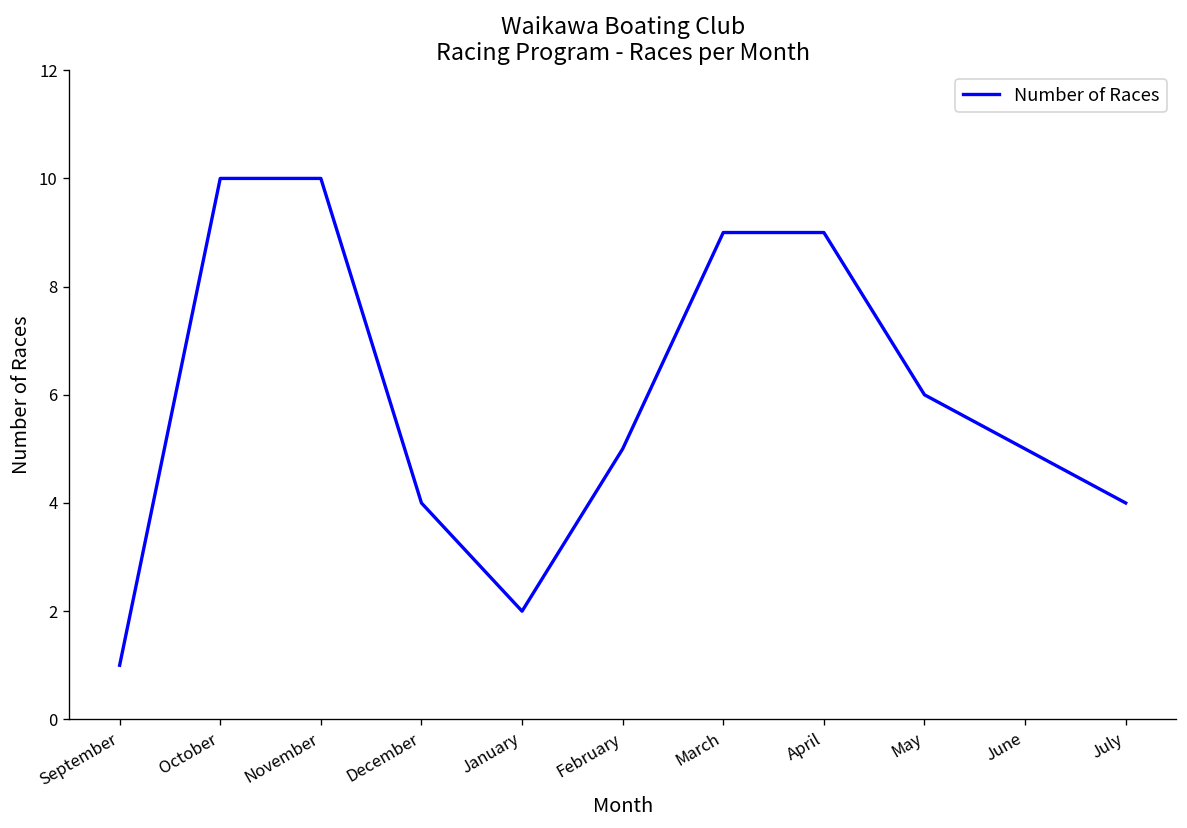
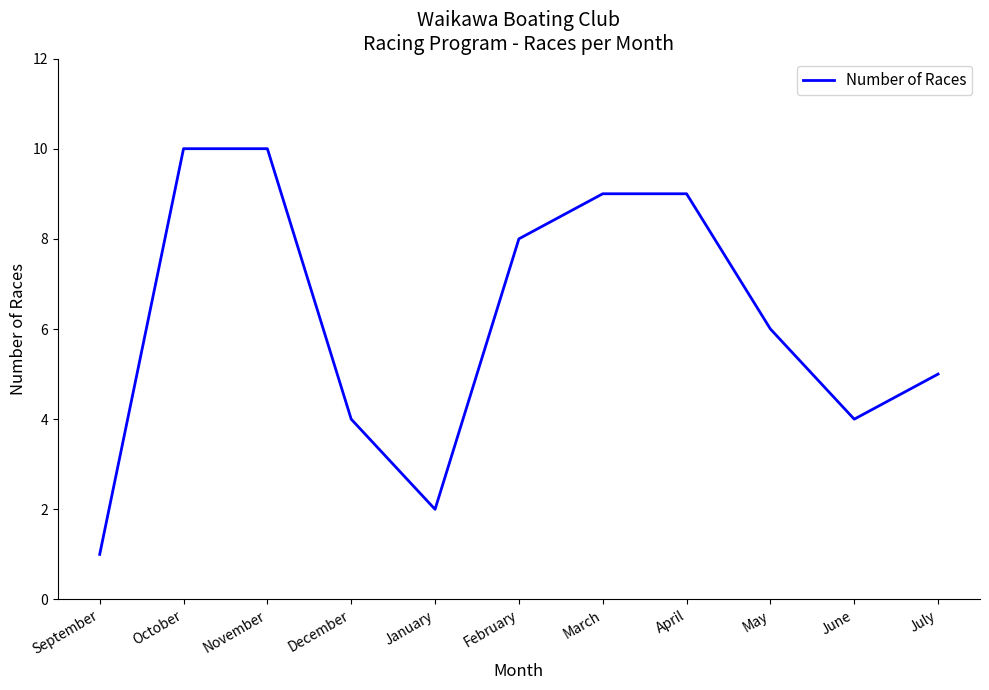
February: 5 -> 8
June: 5 -> 4
July: 4 -> 5
